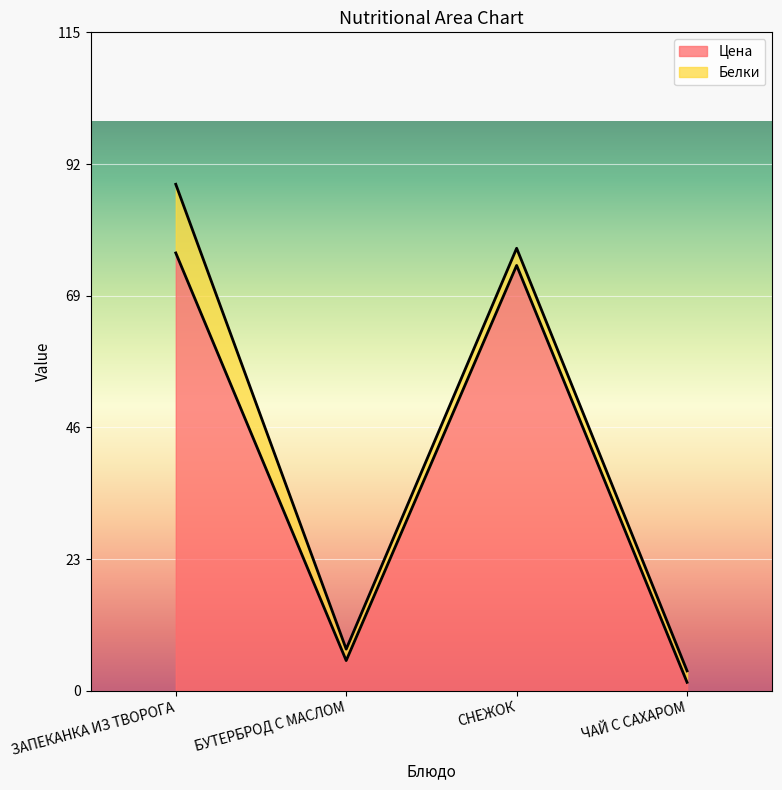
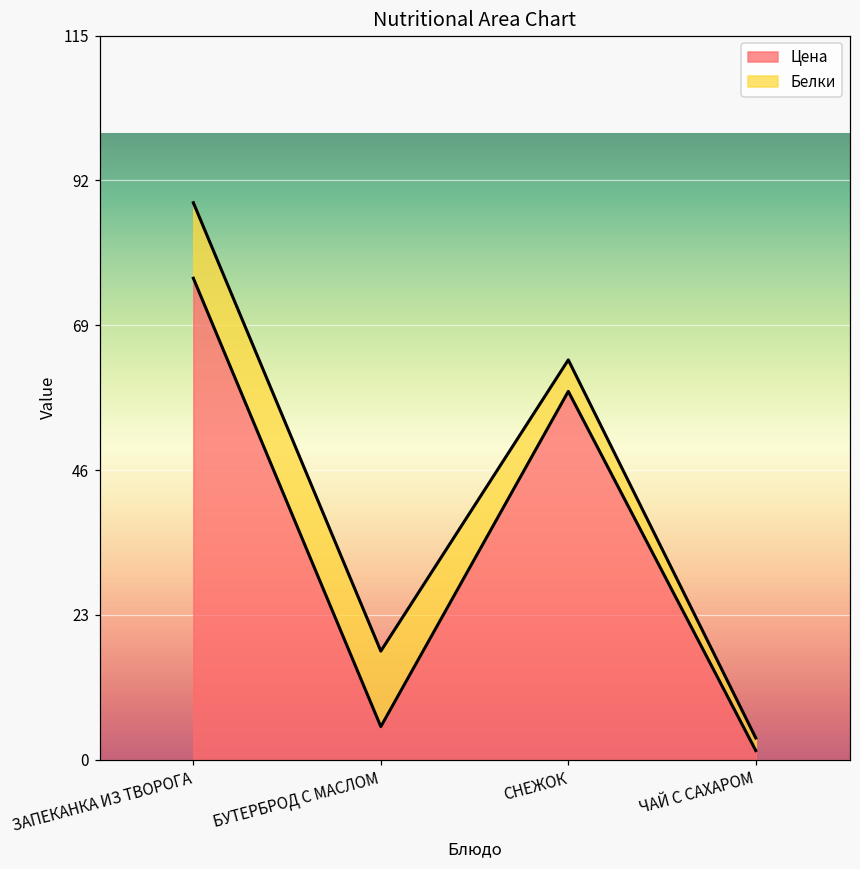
Белки, БУТЕРБРОД С МАСЛОМ: 2 -> 12
Цена, СНЕЖОК: 74 -> 59
Белки, СНЕЖОК: 3 -> 5
